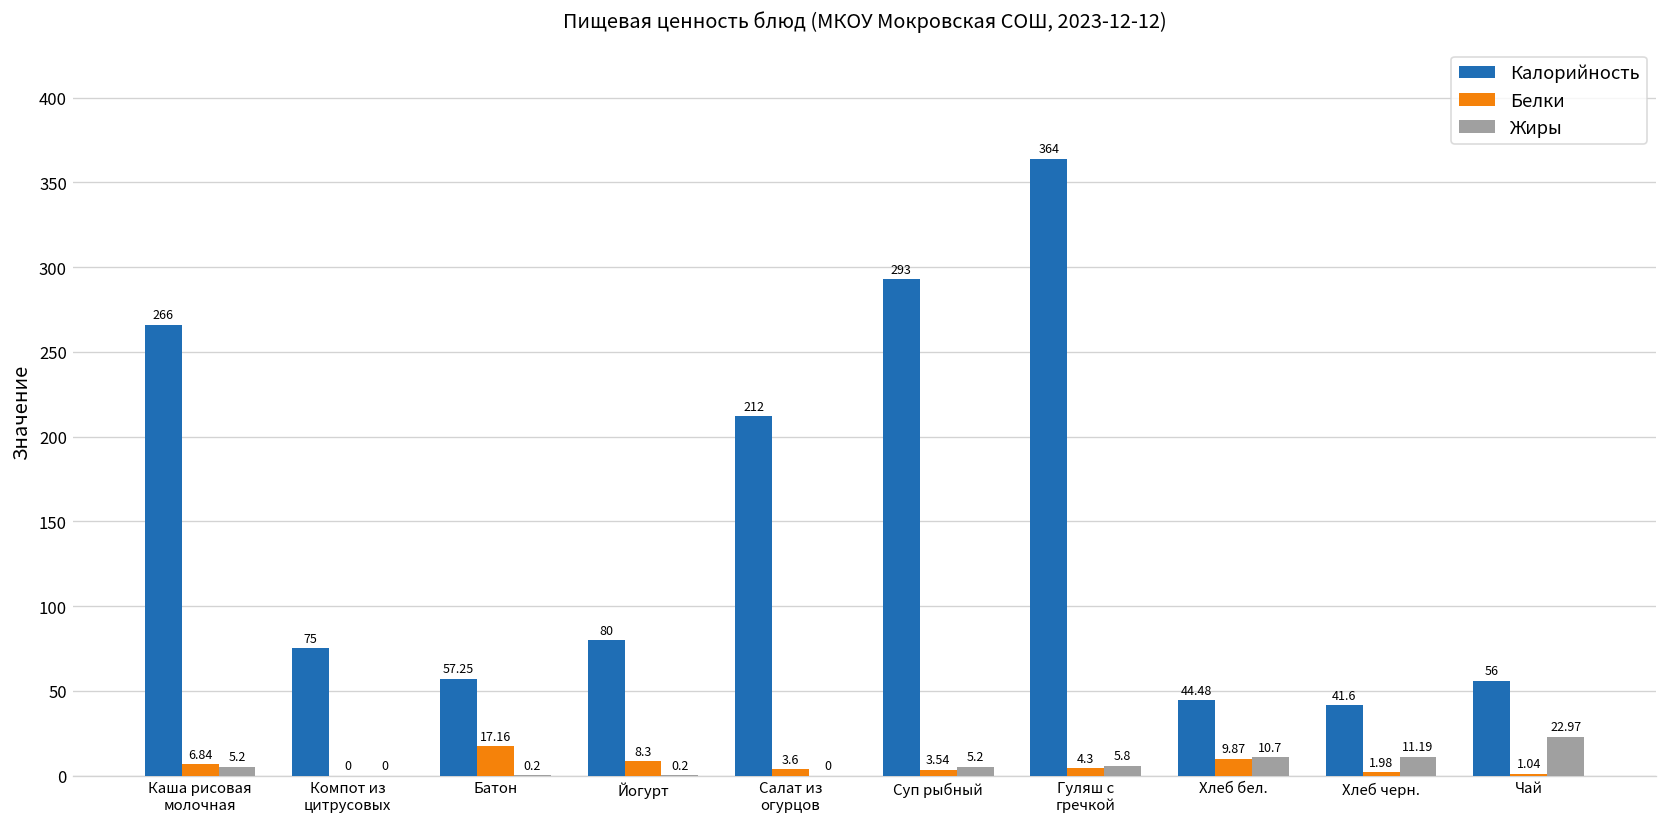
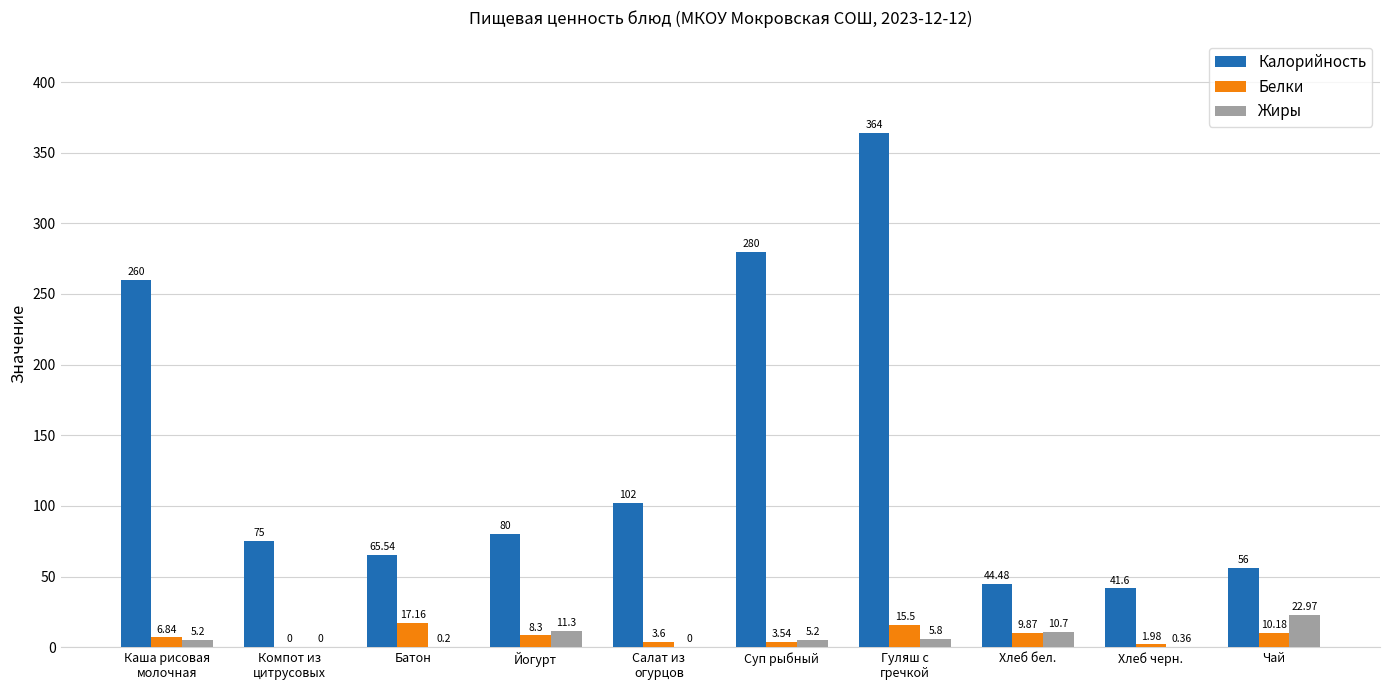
Калорийность, Каша рисовая молочная: 266 -> 260
Калорийность, Батон: 57.25 -> 65.54
Жиры, Йогурт: 0.2 -> 11.3
Калорийность, Салат из огурцов: 212 -> 102
Калорийность, Суп рыбный: 293 -> 280
Белки, Гуляш с гречкой: 4.3 -> 15.5
Жиры, Хлеб черн.: 11.19 -> 0.36
Белки, Чай: 1.04 -> 10.18
